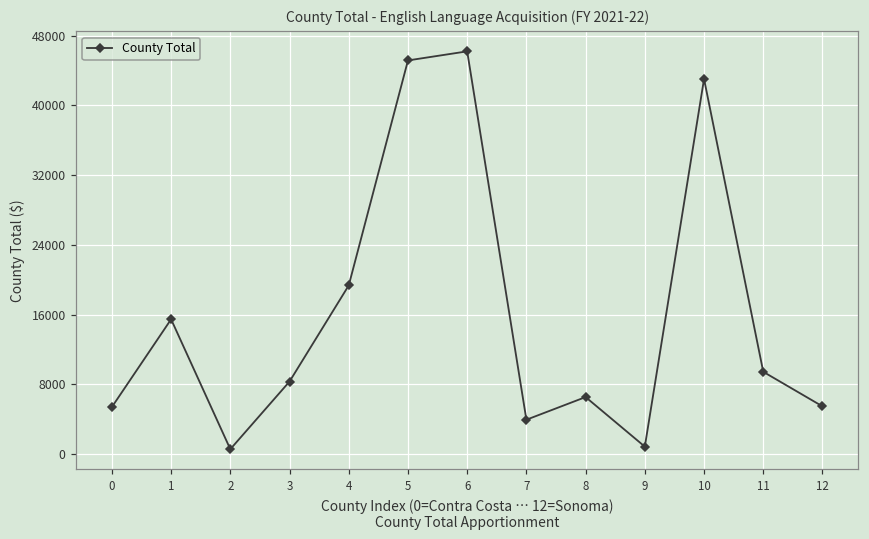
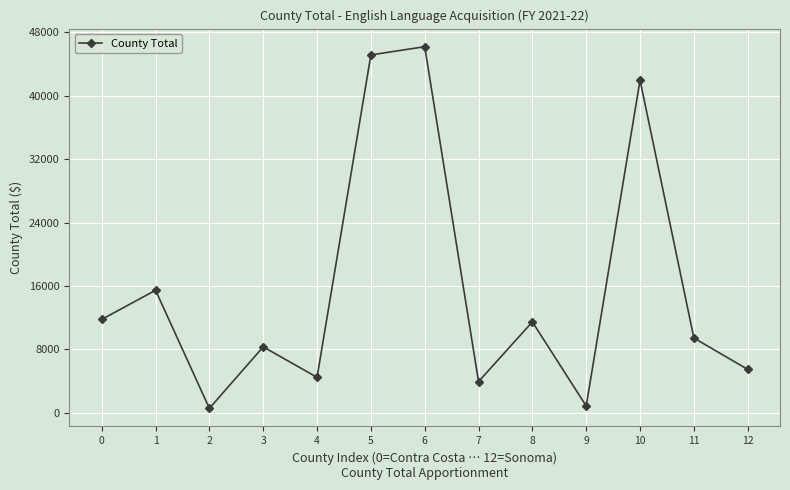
0: 5000 -> 12000
4: 19000 -> 4000
8: 7000 -> 11000
10: 43000 -> 42000
